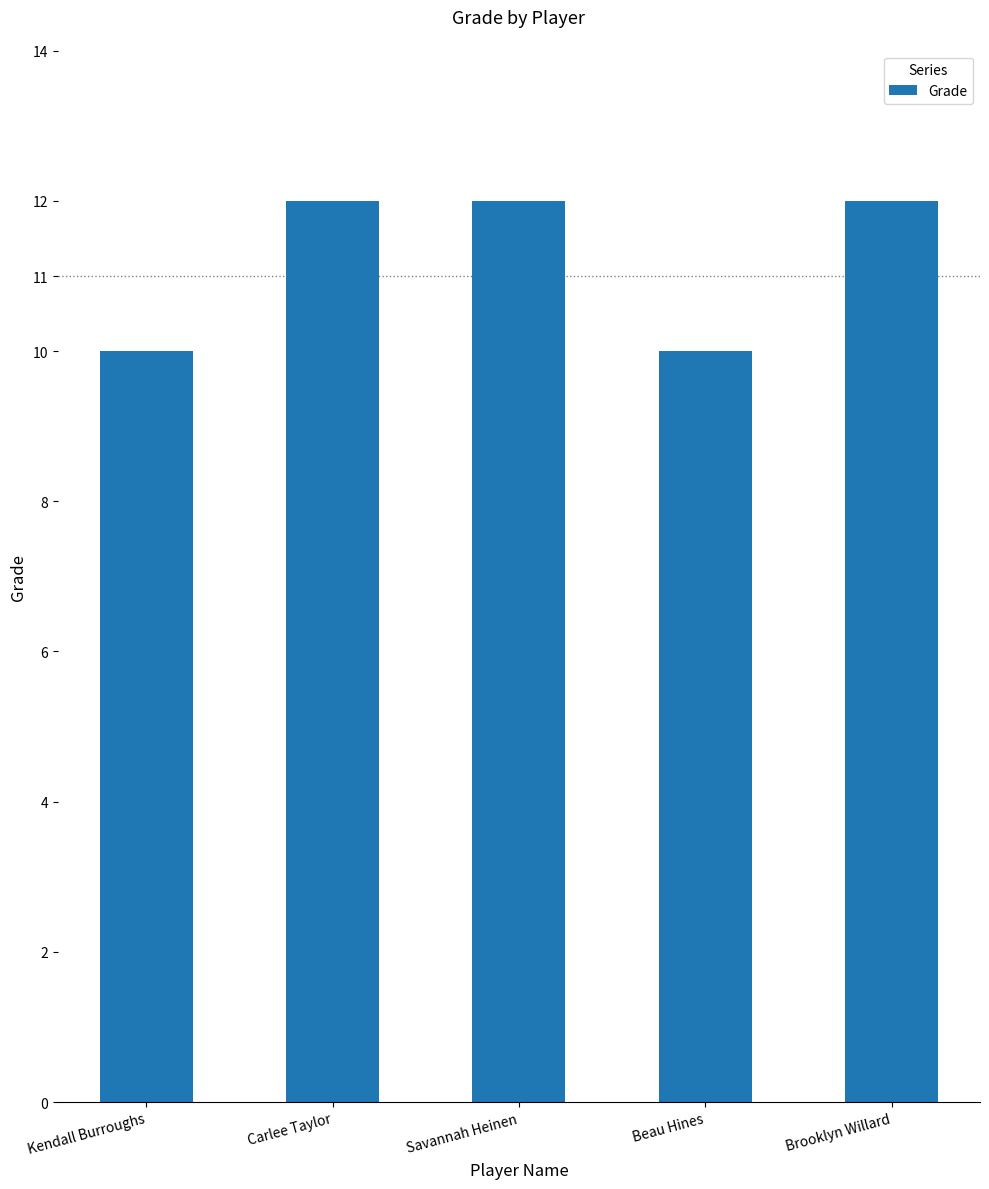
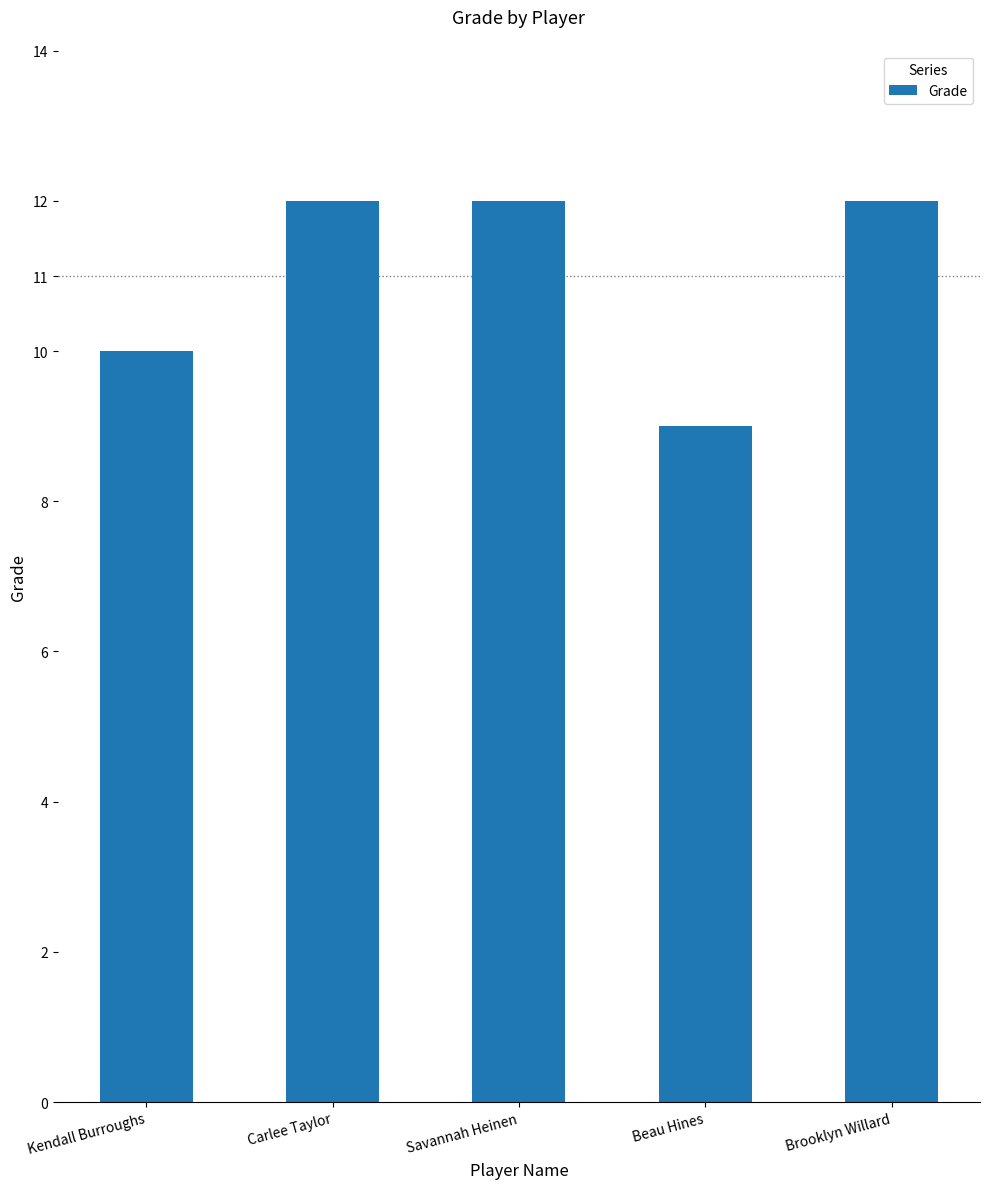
Beau Hines: 10 -> 9
